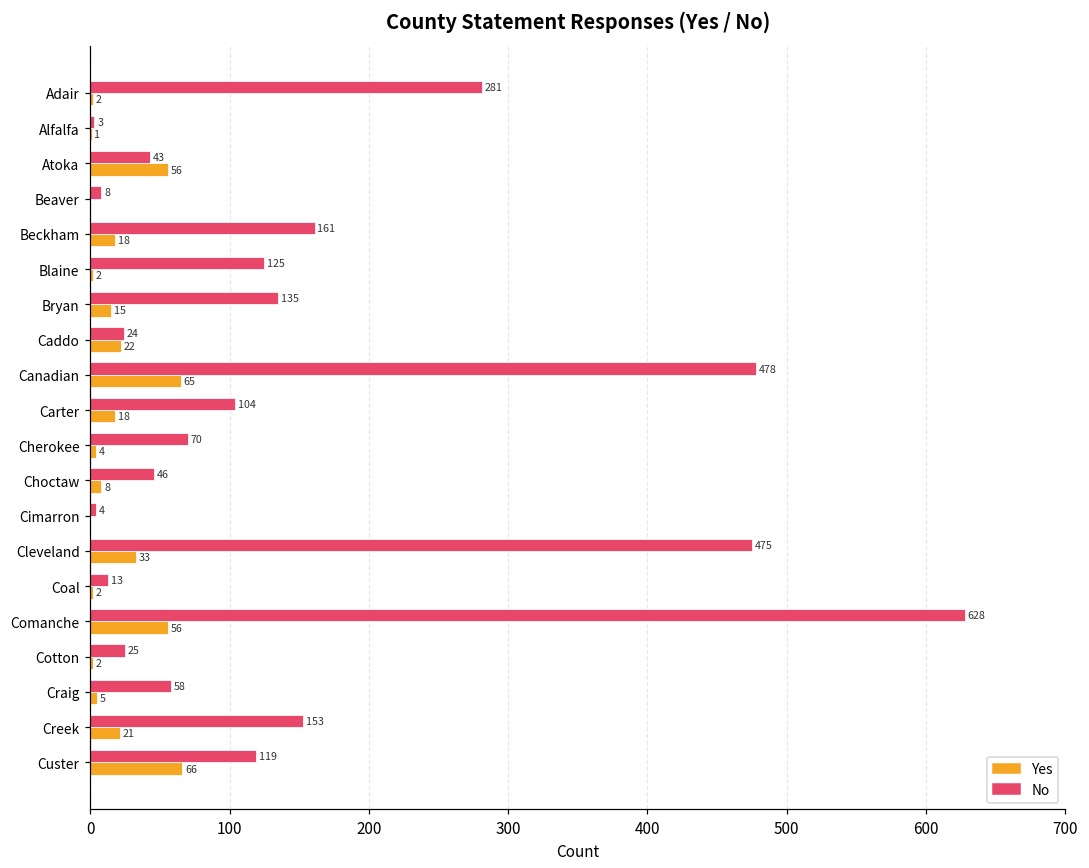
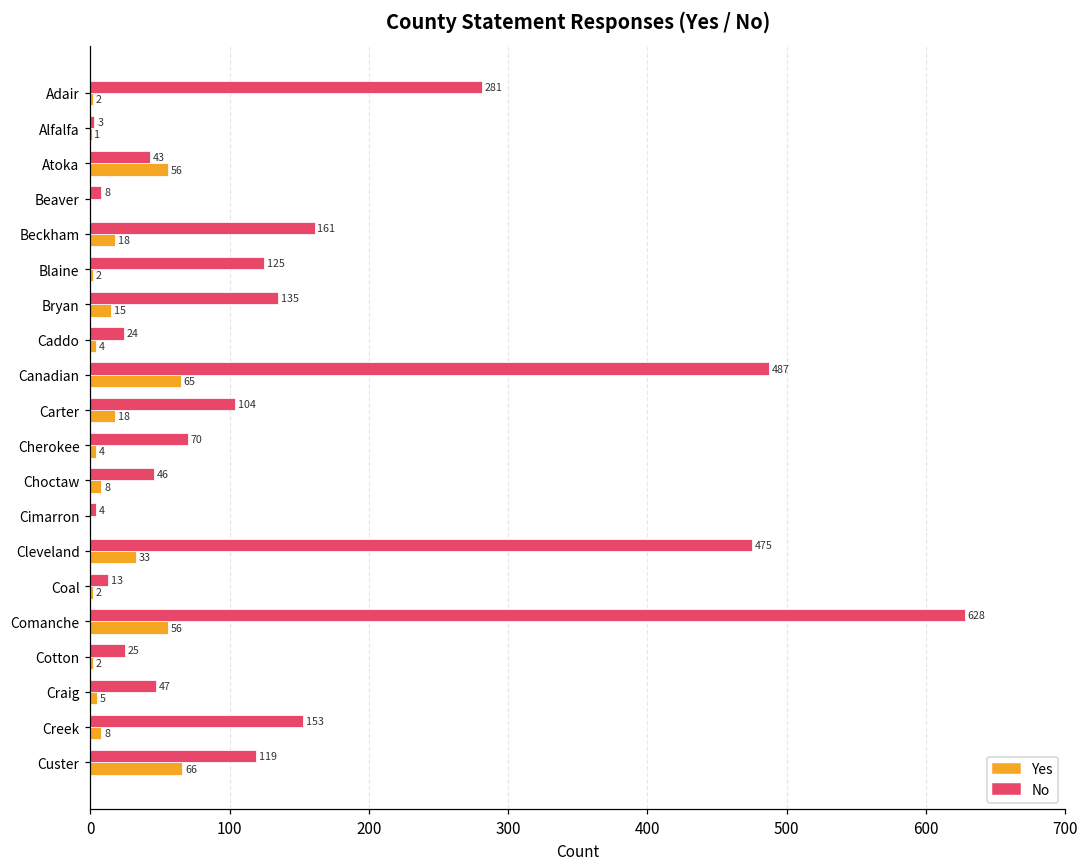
Yes, Caddo: 22 -> 4
No, Canadian: 478 -> 487
No, Craig: 58 -> 47
Yes, Creek: 21 -> 8
